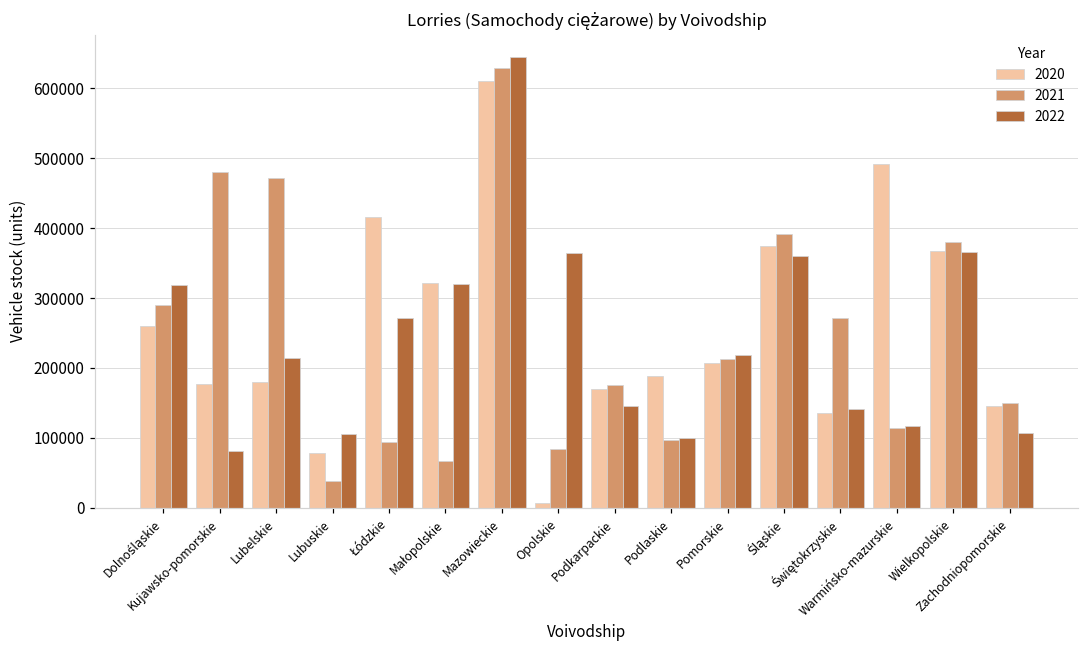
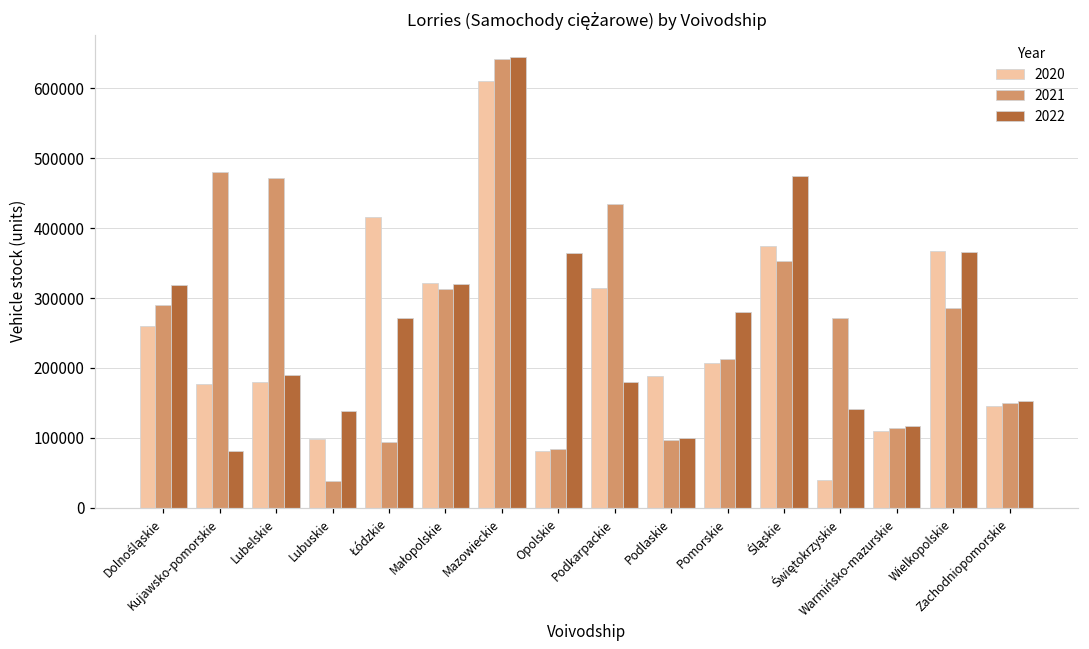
2022, Lubelskie: 210000 -> 190000
2020, Lubuskie: 80000 -> 100000
2022, Lubuskie: 110000 -> 140000
2021, Małopolskie: 70000 -> 310000
2021, Mazowieckie: 630000 -> 640000
2020, Opolskie: 10000 -> 80000
2020, Podkarpackie: 170000 -> 310000
2021, Podkarpackie: 180000 -> 430000
2022, Podkarpackie: 150000 -> 180000
2022, Pomorskie: 220000 -> 280000
2021, Śląskie: 390000 -> 350000
2022, Śląskie: 360000 -> 470000
2020, Świętokrzyskie: 140000 -> 40000
2020, Warmińsko-mazurskie: 490000 -> 110000
2021, Wielkopolskie: 380000 -> 290000
2022, Zachodniopomorskie: 110000 -> 150000
